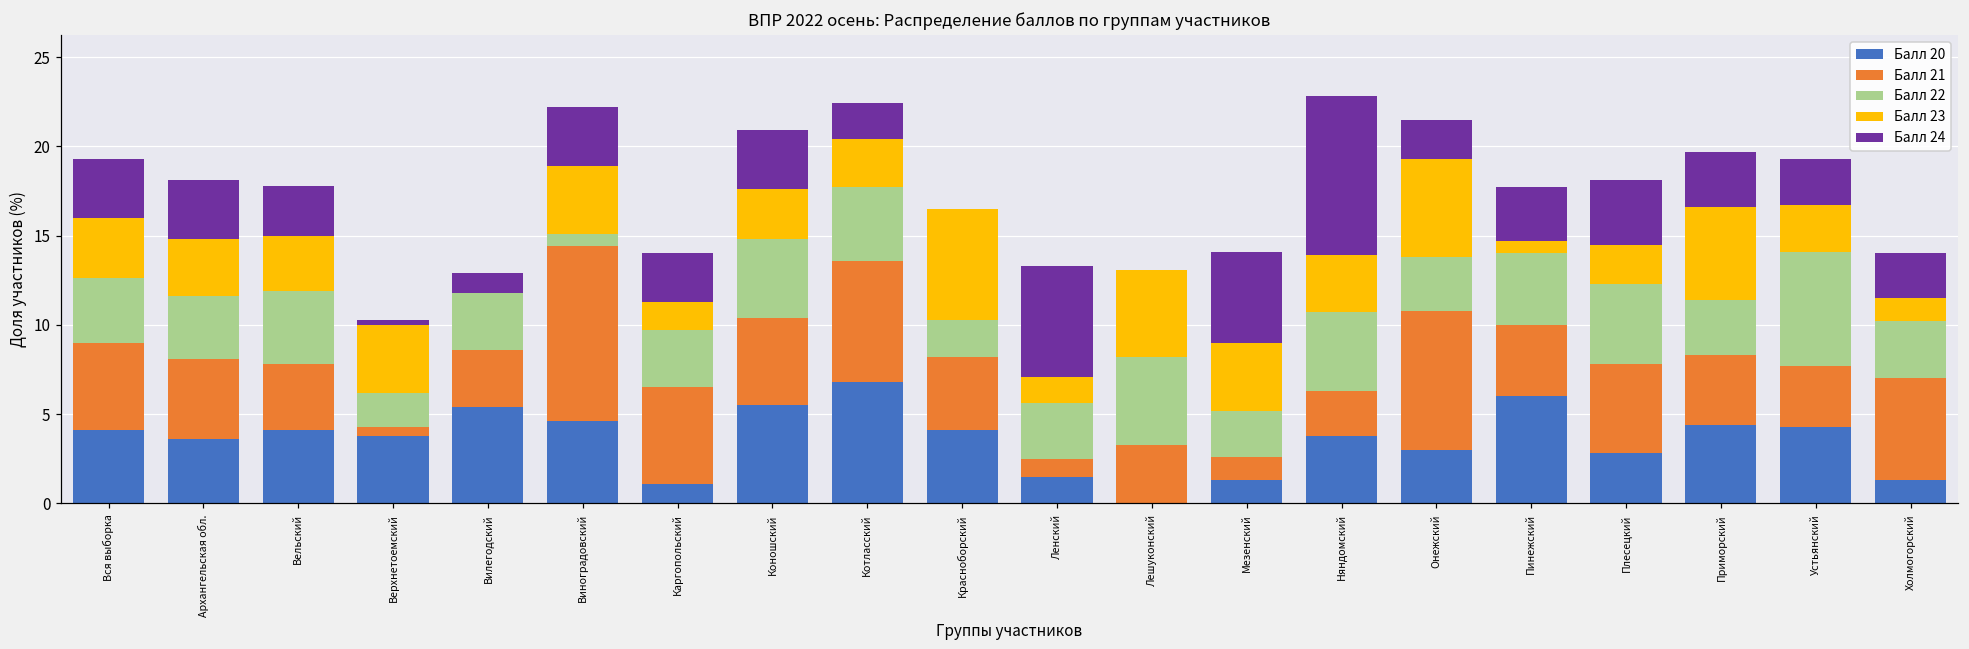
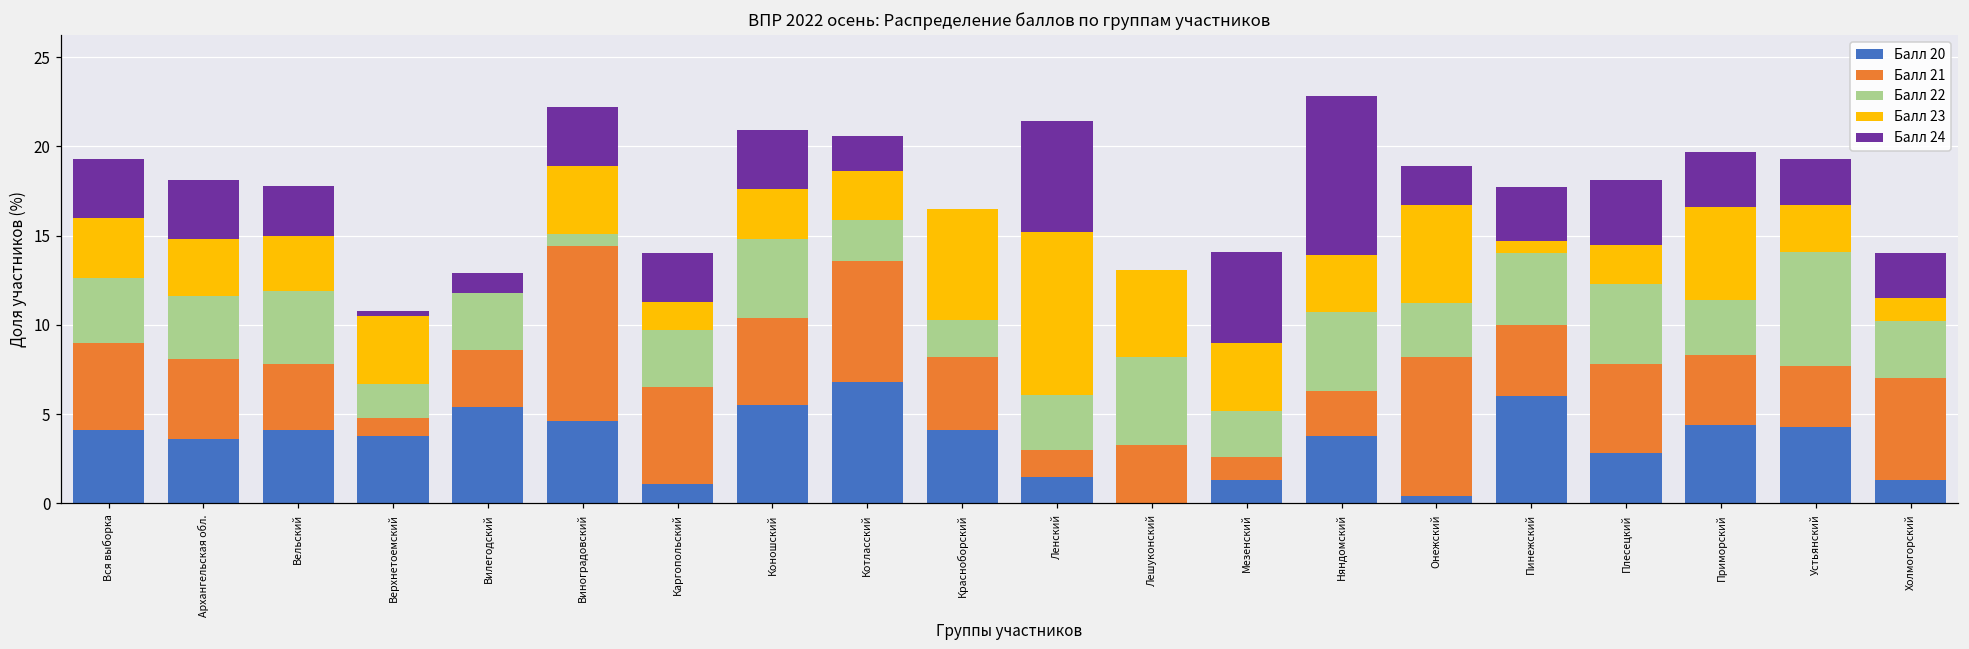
Балл 21, Верхнетоемский: 0.5 -> 1.0
Балл 22, Котласский: 4.1 -> 2.3
Балл 21, Ленский: 1.0 -> 1.5
Балл 23, Ленский: 1.5 -> 9.1
Балл 20, Онежский: 3.0 -> 0.4
